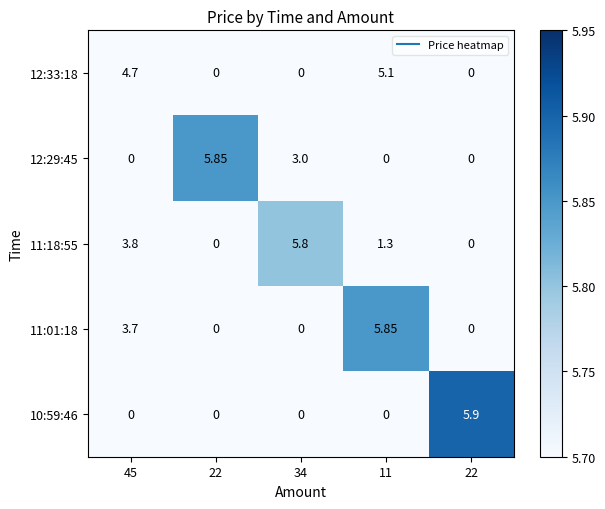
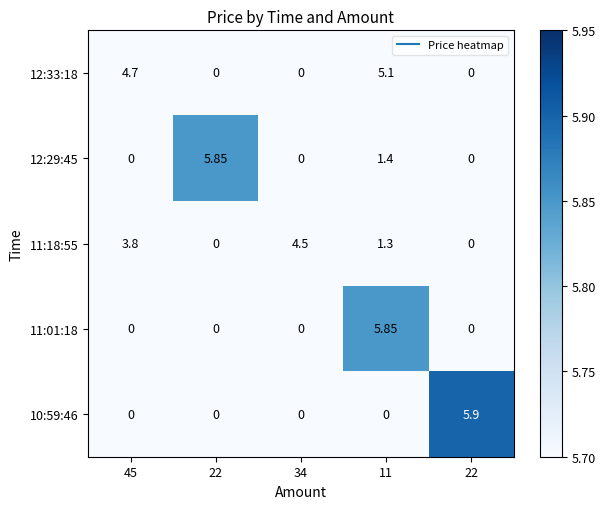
12:29:45, 34: 3.0 -> 0
12:29:45, 11: 0 -> 1.4
11:18:55, 34: 5.8 -> 4.5
11:01:18, 45: 3.7 -> 0
